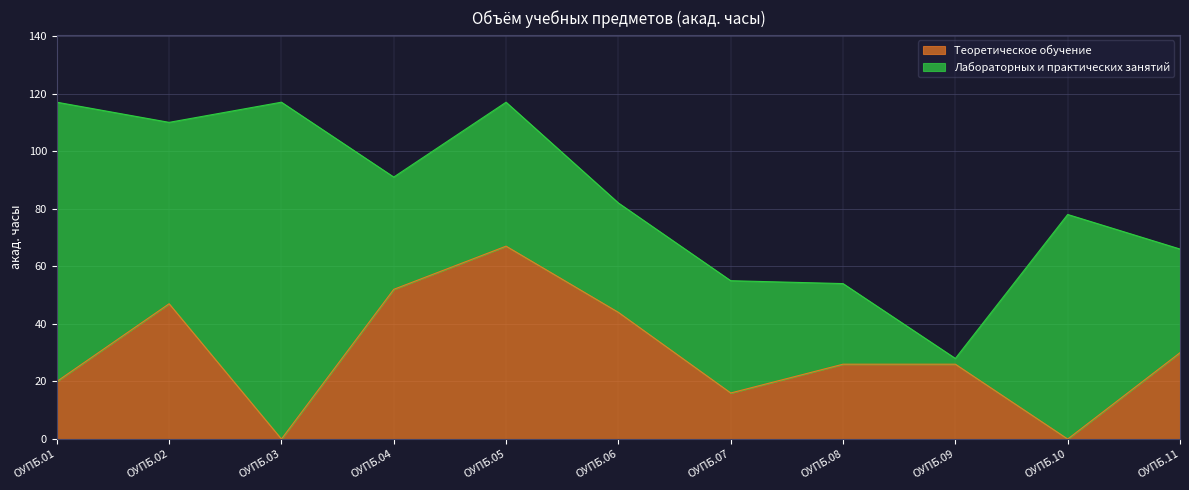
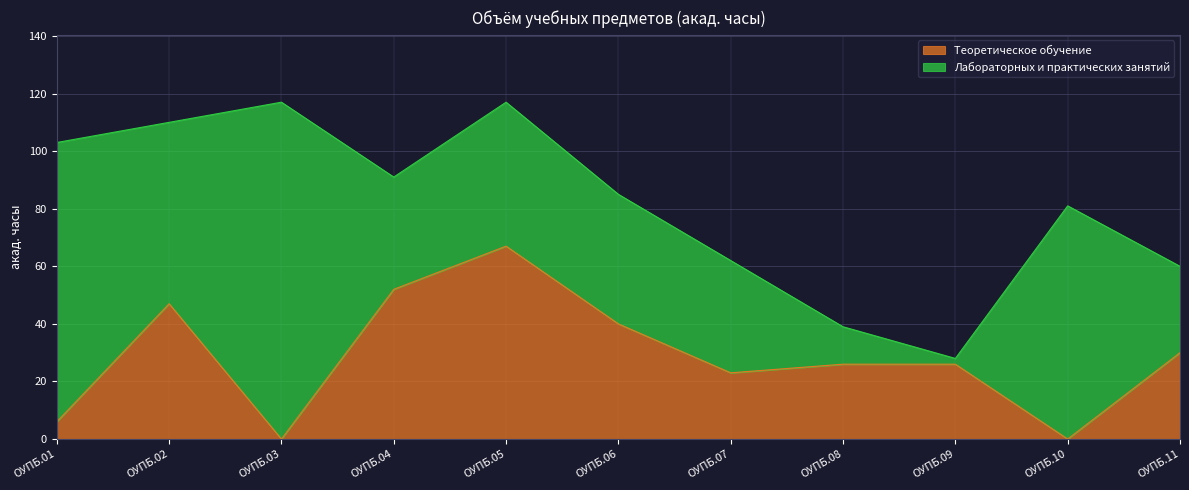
Теоретическое обучение, ОУПБ.01: 20 -> 6
Теоретическое обучение, ОУПБ.06: 44 -> 40
Лабораторных и практических занятий, ОУПБ.06: 38 -> 45
Теоретическое обучение, ОУПБ.07: 16 -> 23
Лабораторных и практических занятий, ОУПБ.08: 28 -> 13
Лабораторных и практических занятий, ОУПБ.10: 78 -> 81
Лабораторных и практических занятий, ОУПБ.11: 36 -> 30
